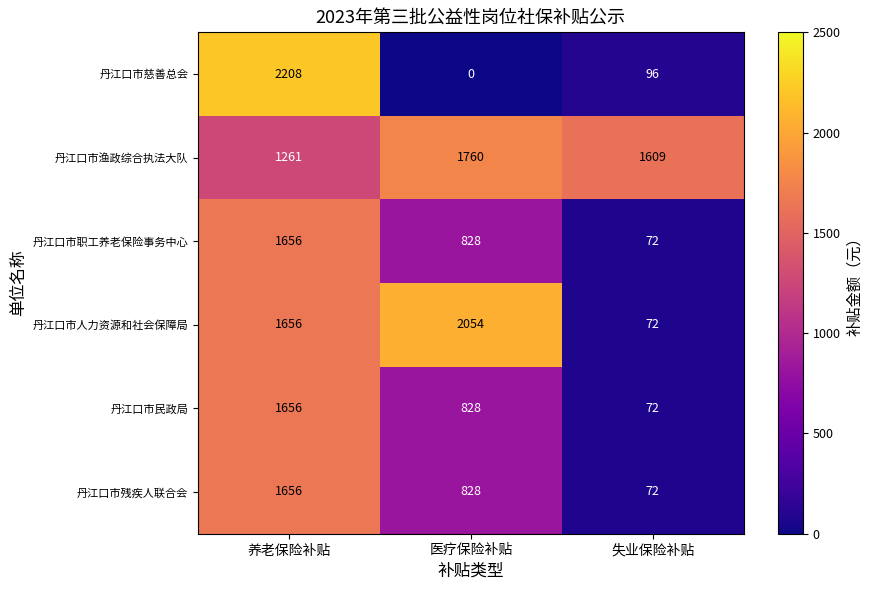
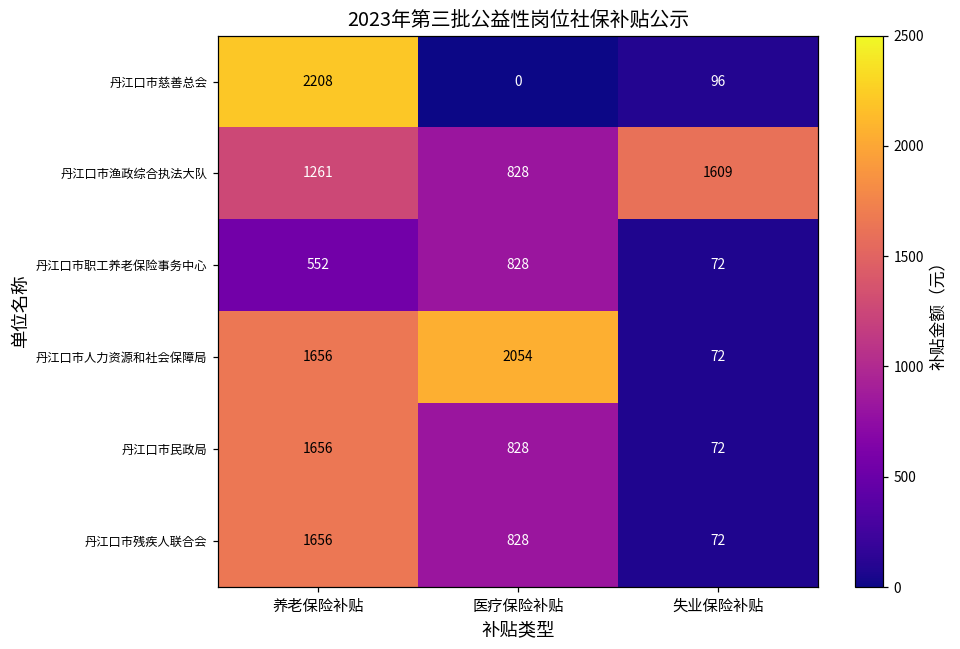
丹江口市渔政综合执法大队, 医疗保险补贴: 1760 -> 828
丹江口市职工养老保险事务中心, 养老保险补贴: 1656 -> 552
